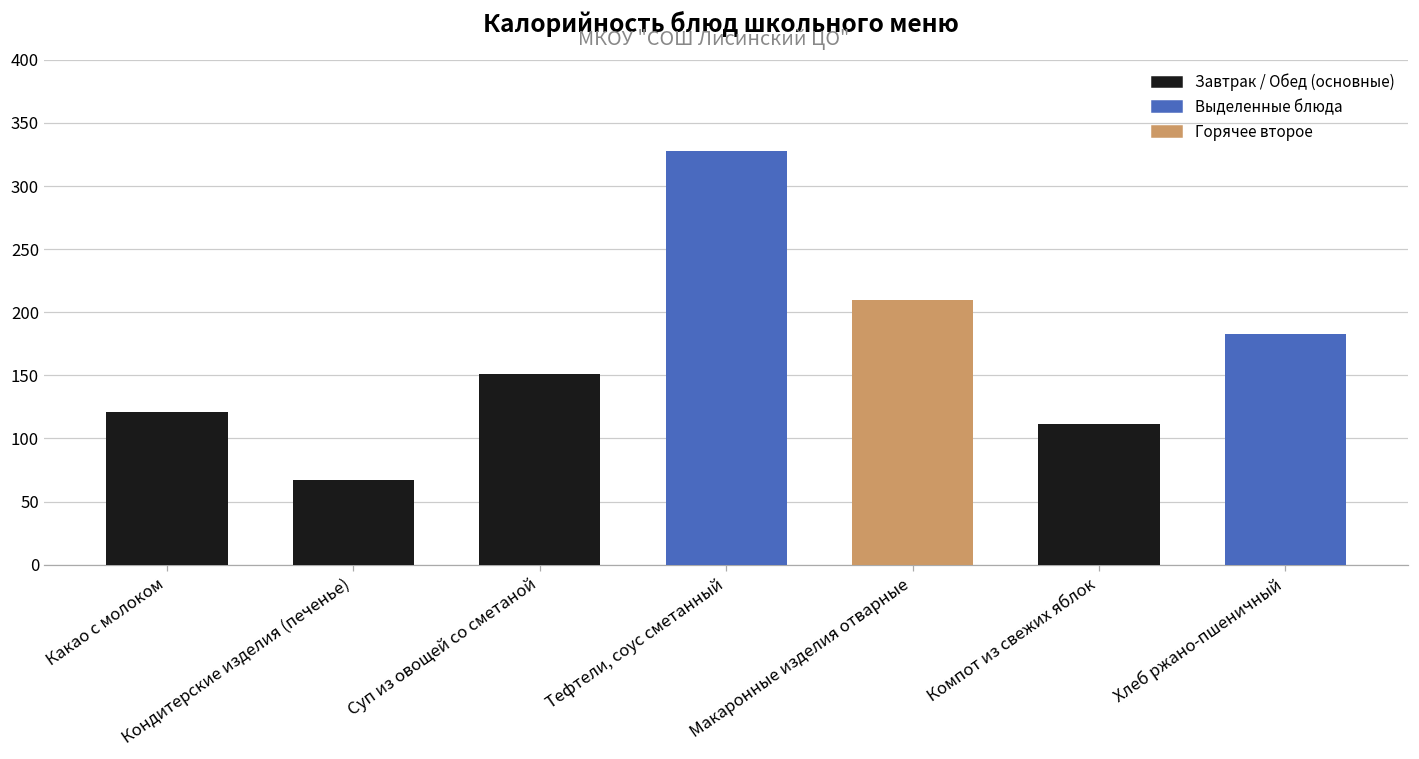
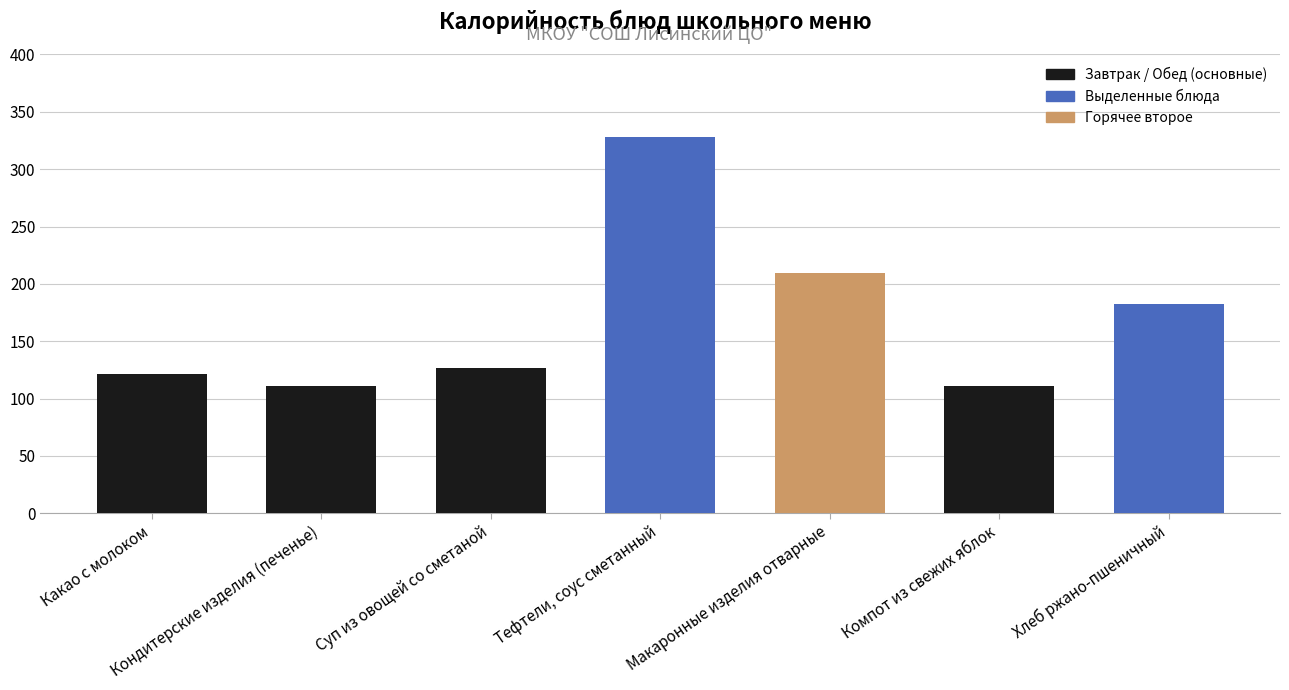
Кондитерские изделия (печенье): 67 -> 111
Суп из овощей со сметаной: 151 -> 127
